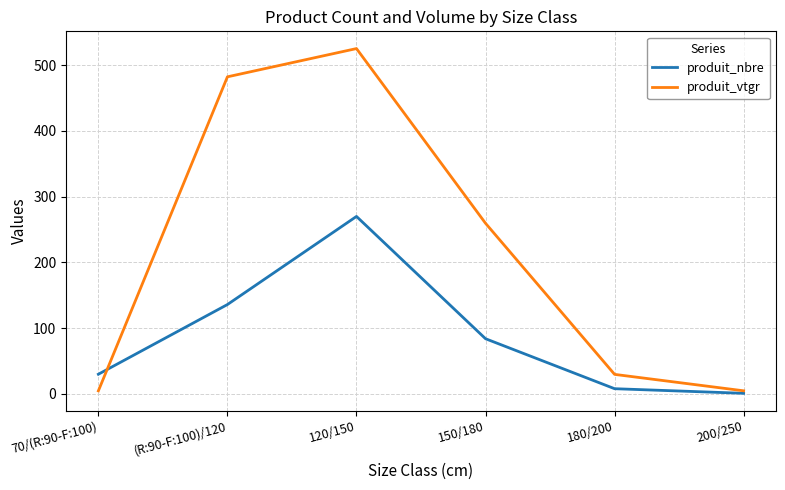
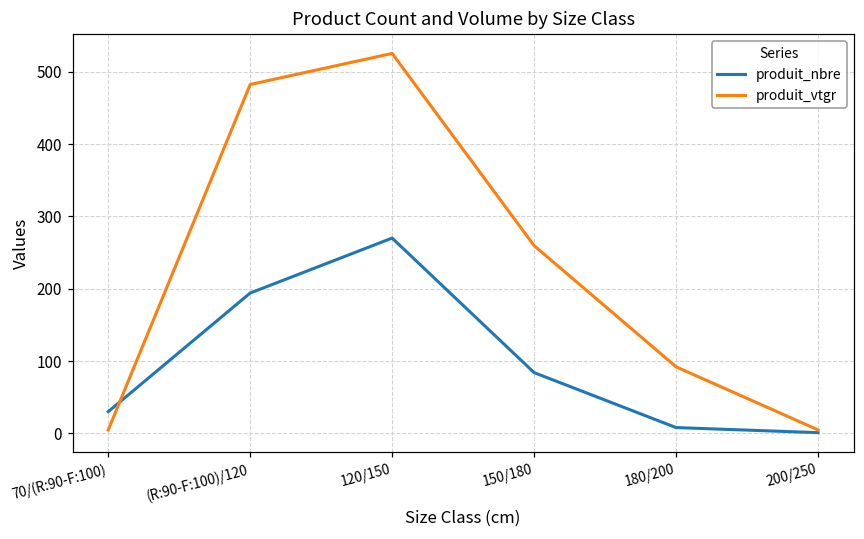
produit_nbre, (R:90-F:100)/120: 140 -> 190
produit_vtgr, 180/200: 30 -> 90
